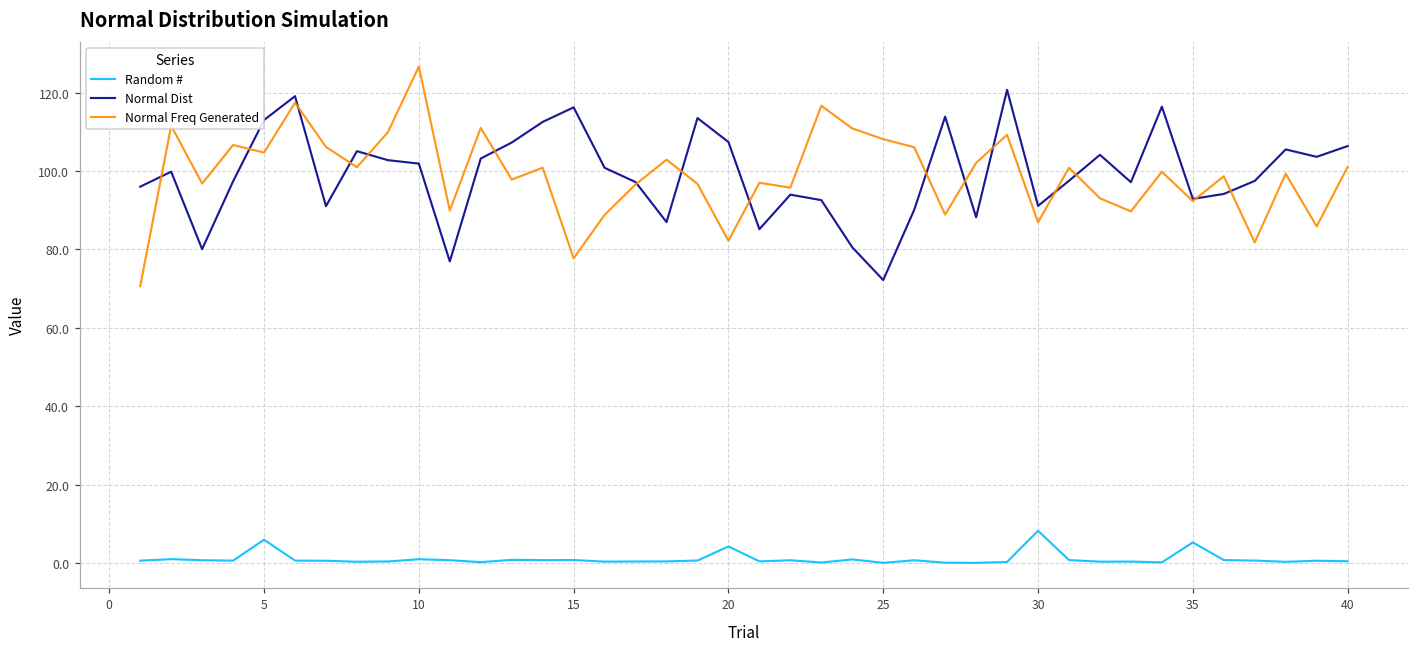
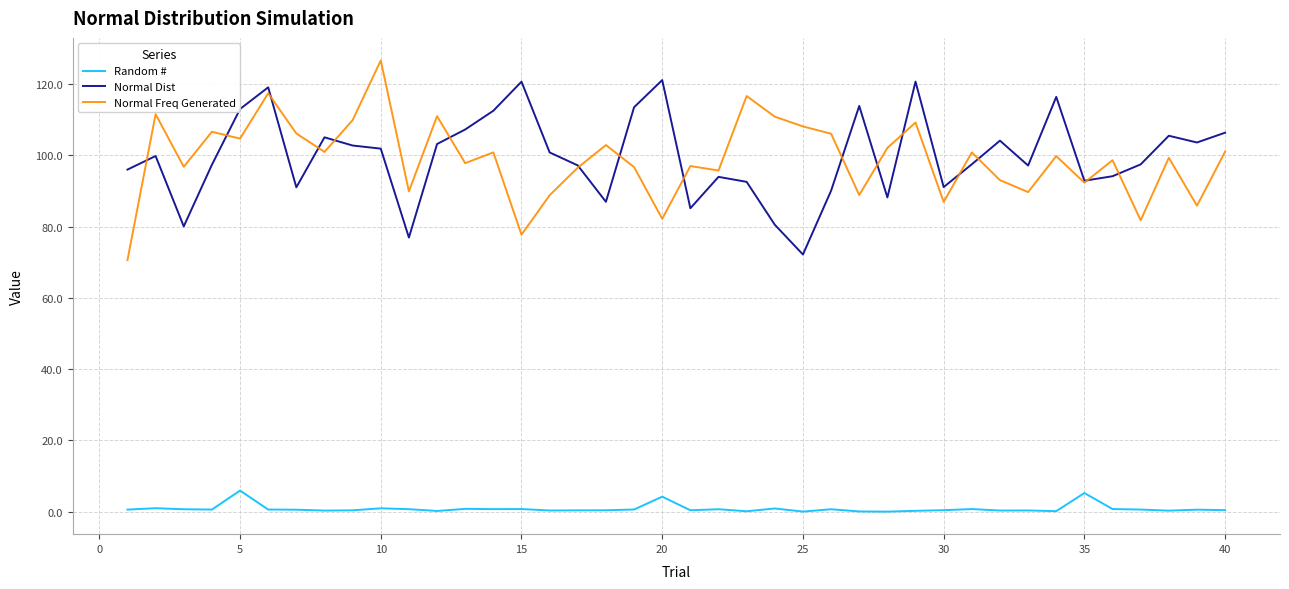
Normal Dist, 15: 116 -> 121
Normal Dist, 20: 107 -> 121
Random #, 30: 8 -> 0
